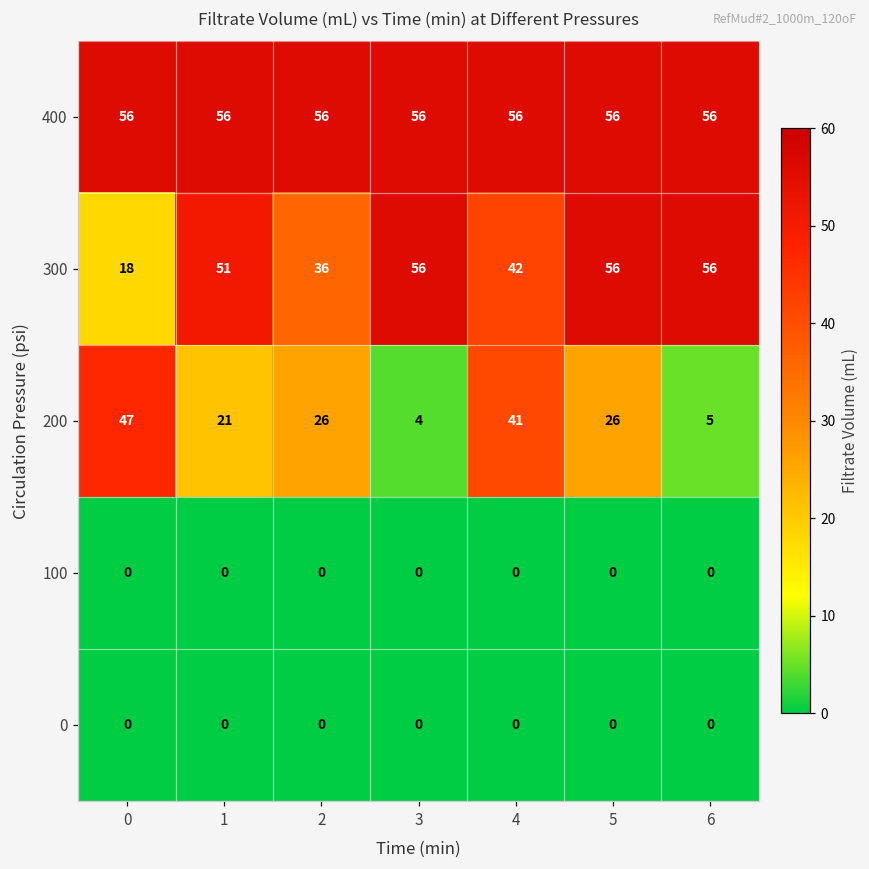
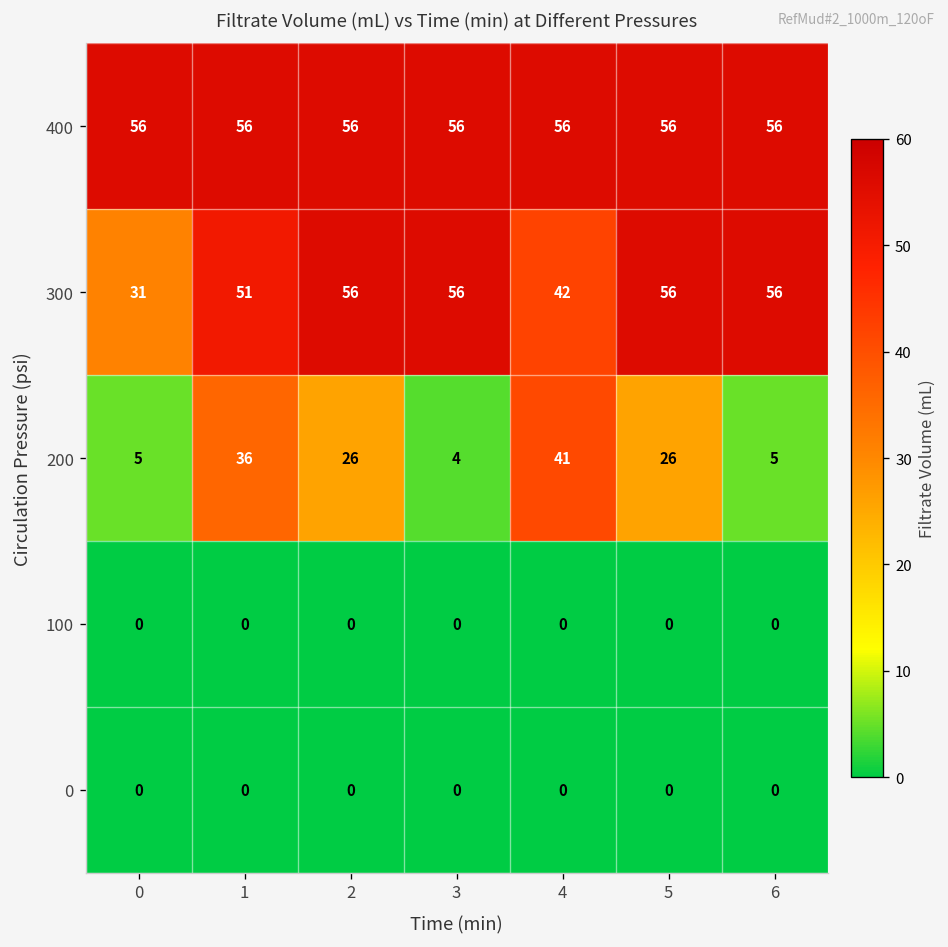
300, 0: 18 -> 31
300, 2: 36 -> 56
200, 0: 47 -> 5
200, 1: 21 -> 36
